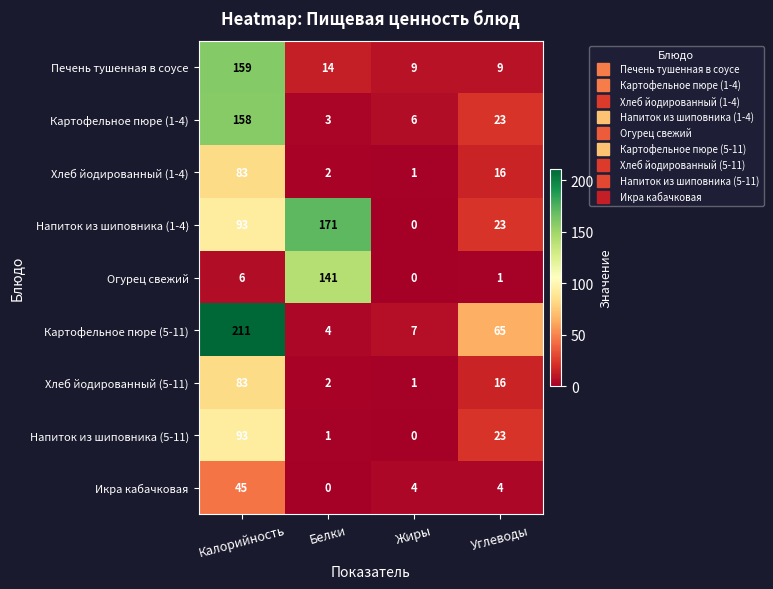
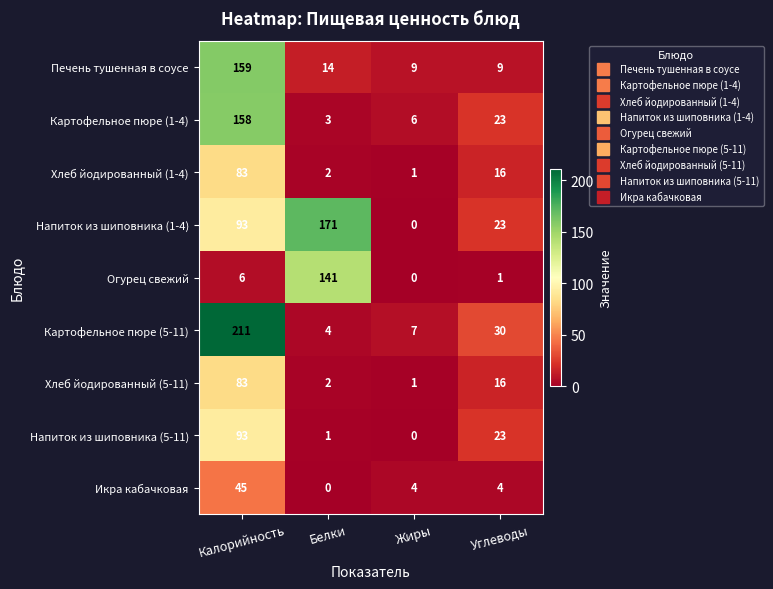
Картофельное пюре (5-11), Углеводы: 65 -> 30
